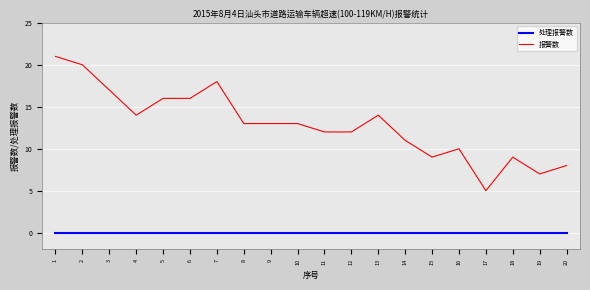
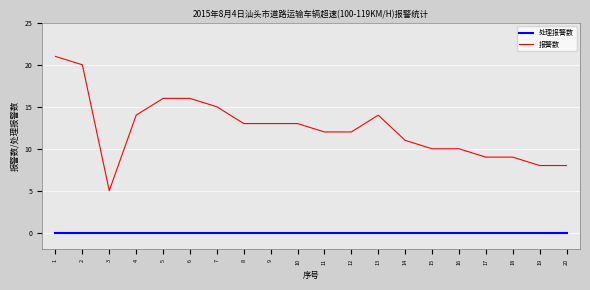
报警数, 3: 17 -> 5
报警数, 7: 18 -> 15
报警数, 15: 9 -> 10
报警数, 17: 5 -> 9
报警数, 19: 7 -> 8
